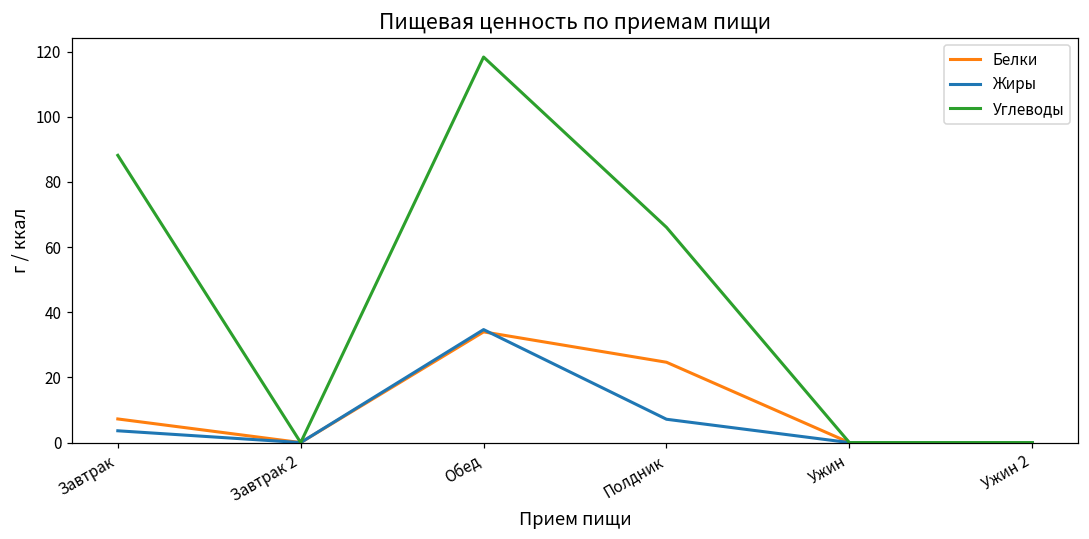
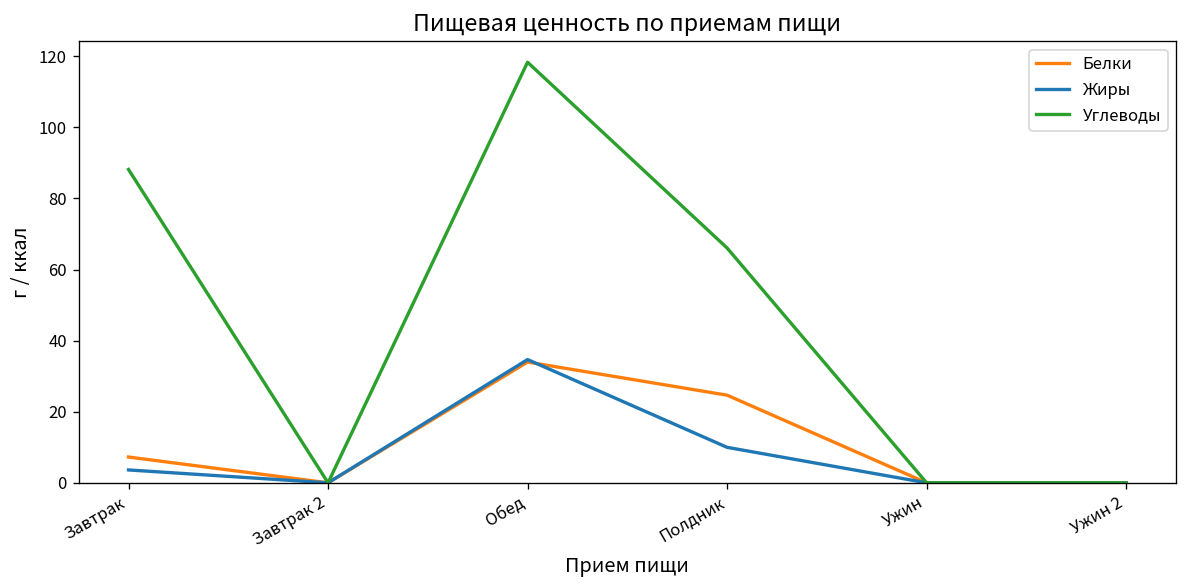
Жиры, Полдник: 7 -> 10
